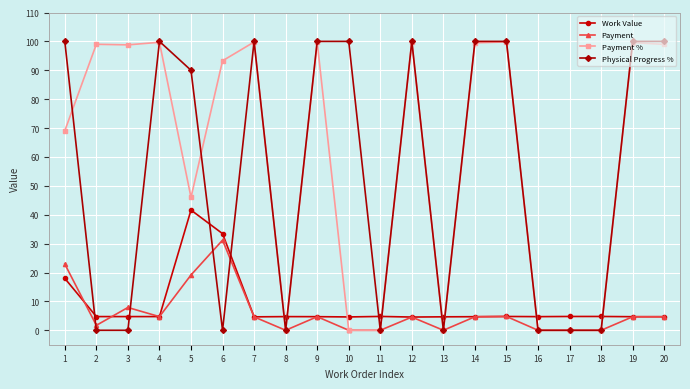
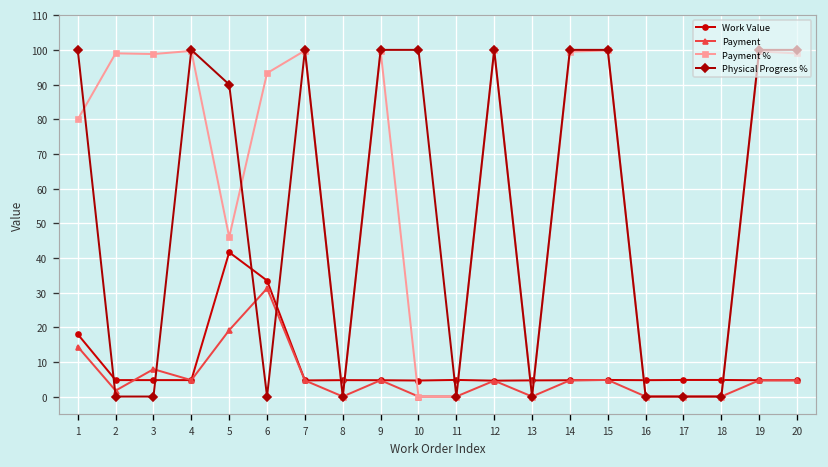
Payment, 1: 23 -> 14
Payment %, 1: 69 -> 80
